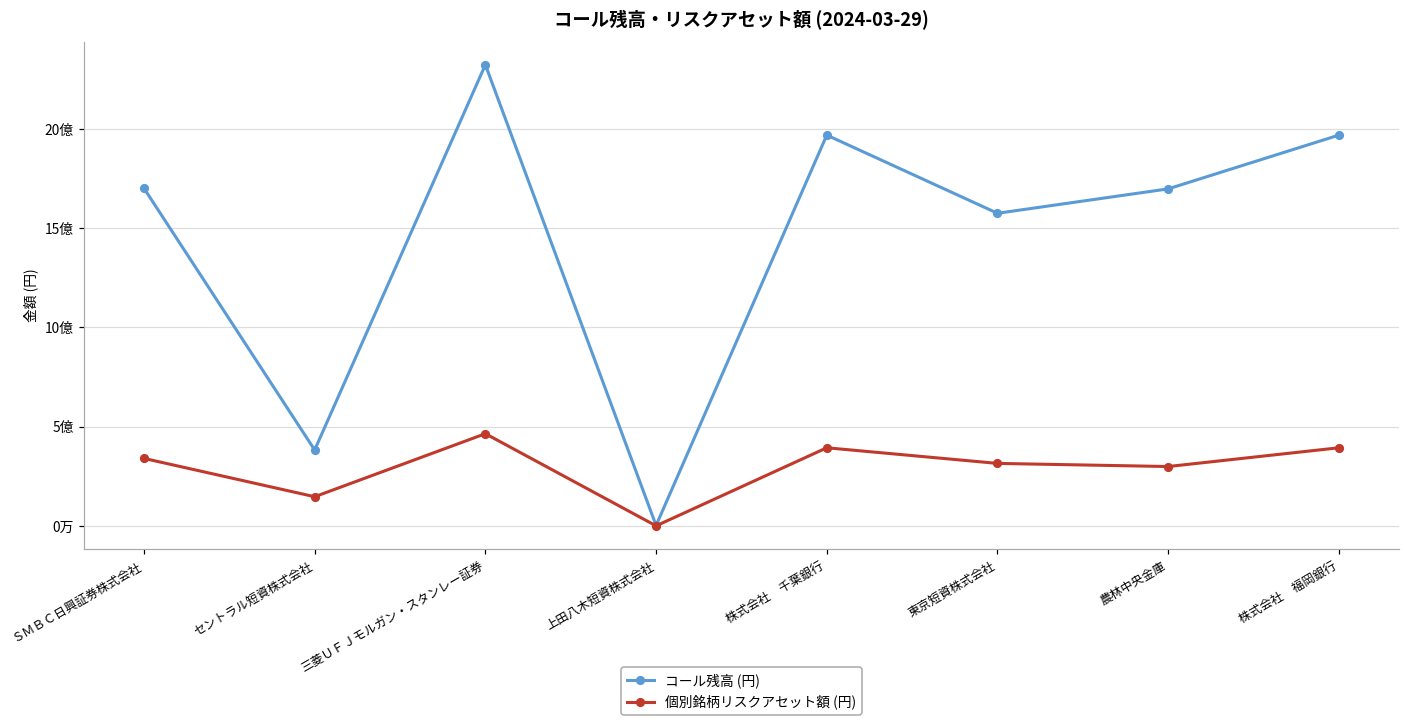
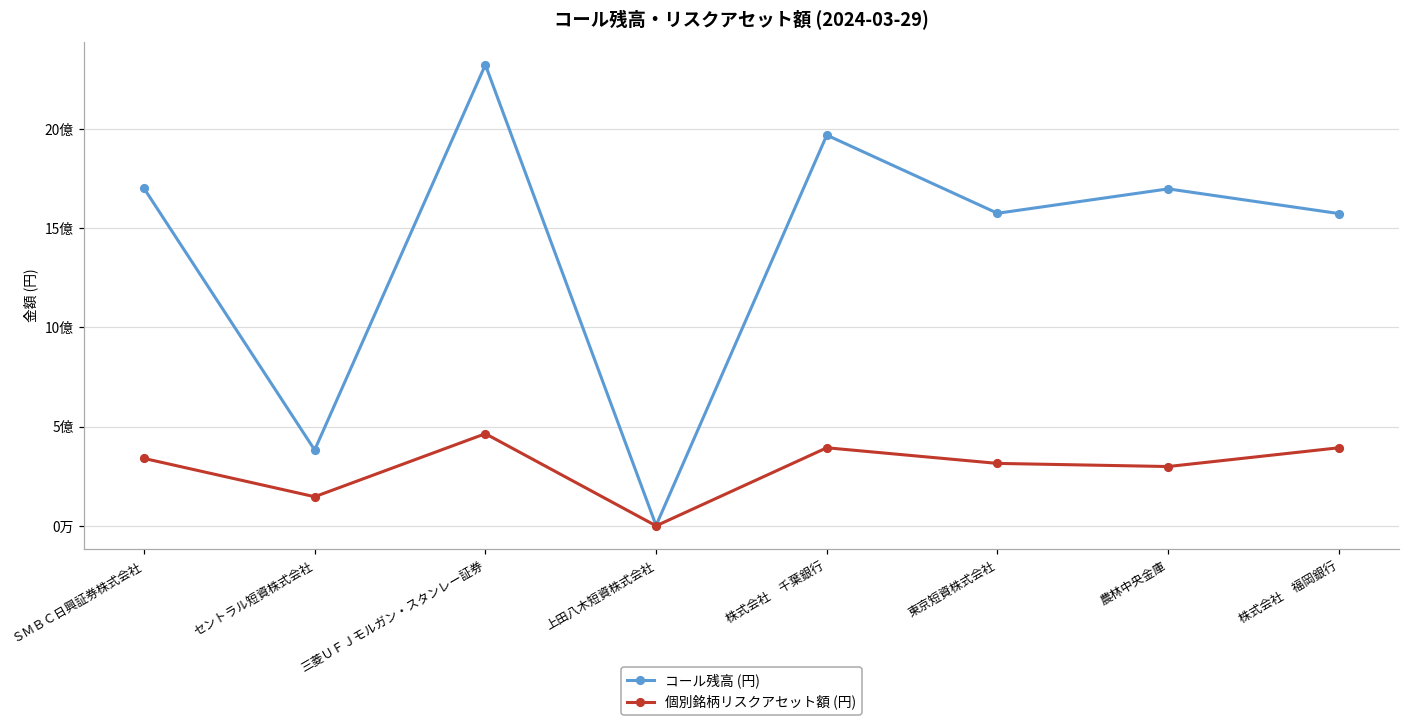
コール残高 (円), 株式会社 福岡銀行: 19.7億 -> 15.7億
